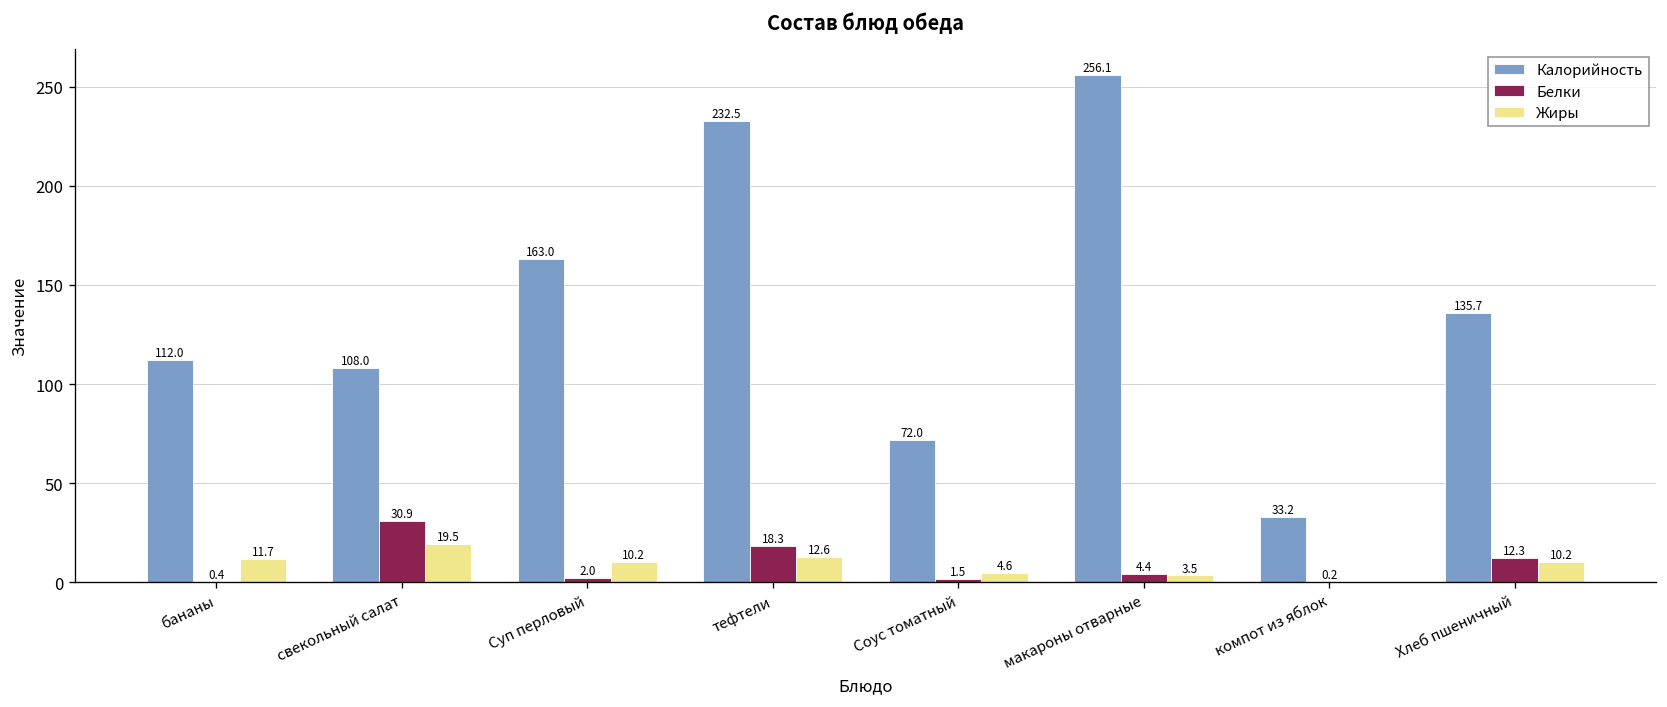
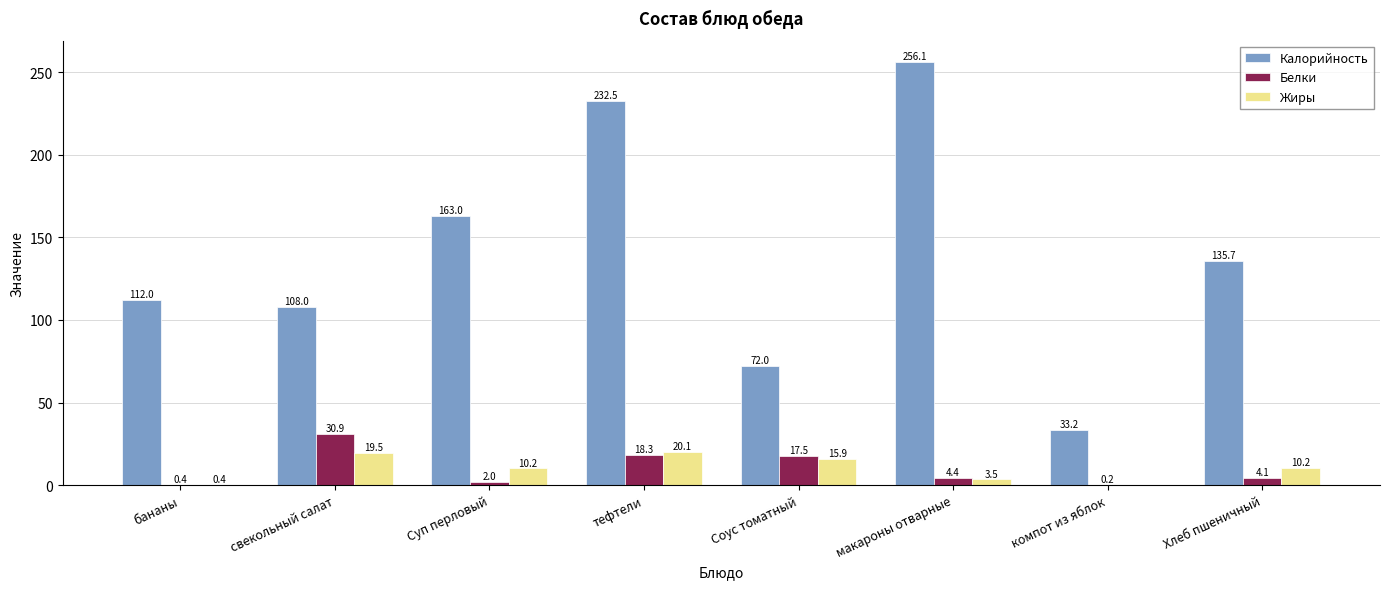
Жиры, бананы: 11.7 -> 0.4
Жиры, тефтели: 12.6 -> 20.1
Белки, Соус томатный: 1.5 -> 17.5
Жиры, Соус томатный: 4.6 -> 15.9
Белки, Хлеб пшеничный: 12.3 -> 4.1
